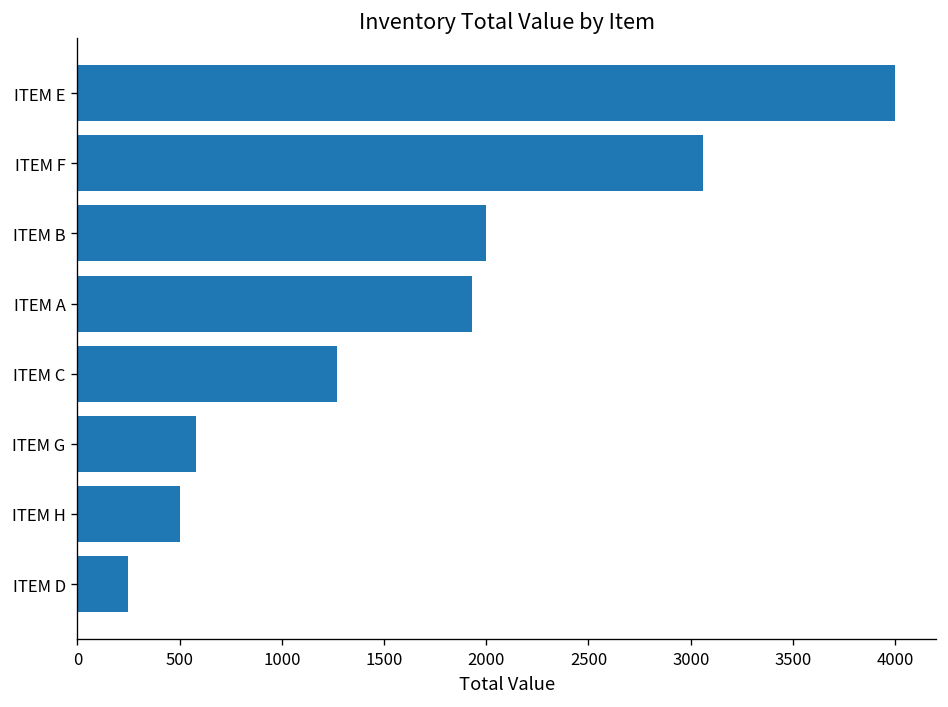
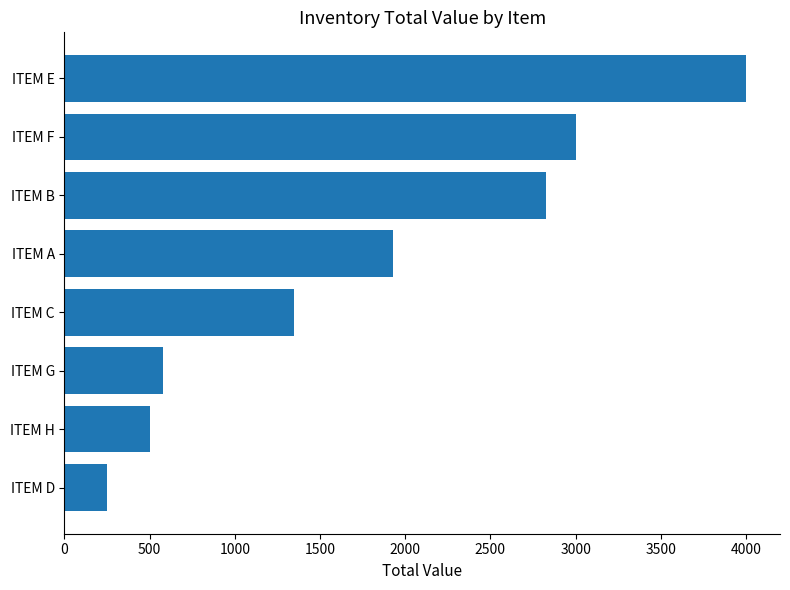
ITEM F: 3060 -> 3000
ITEM B: 2000 -> 2830
ITEM C: 1270 -> 1350
